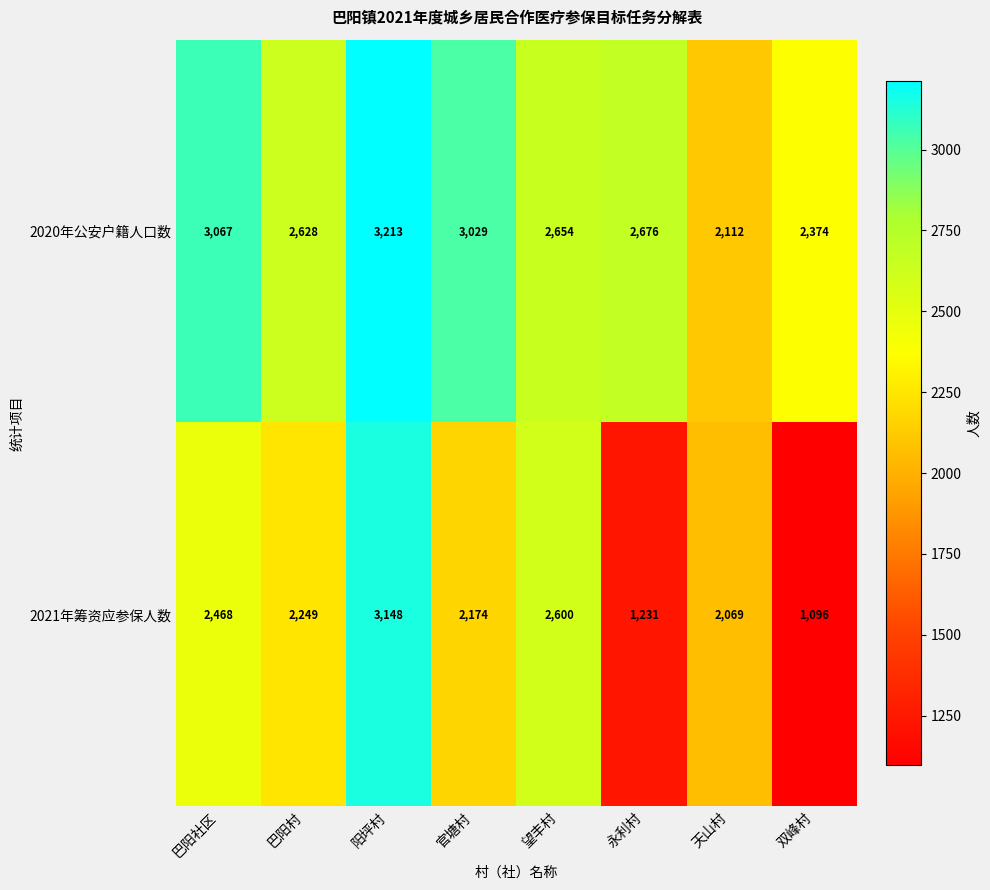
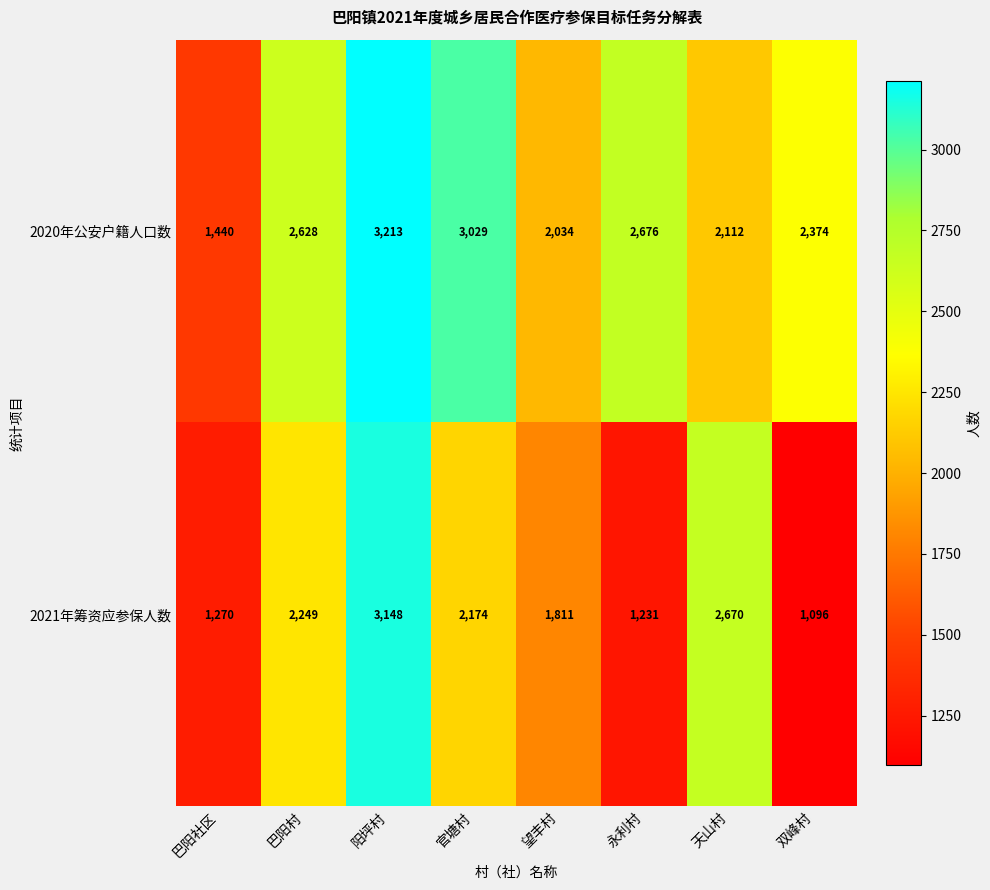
2020年公安户籍人口数, 巴阳社区: 3,067 -> 1,440
2020年公安户籍人口数, 望丰村: 2,654 -> 2,034
2021年筹资应参保人数, 巴阳社区: 2,468 -> 1,270
2021年筹资应参保人数, 望丰村: 2,600 -> 1,811
2021年筹资应参保人数, 天山村: 2,069 -> 2,670
